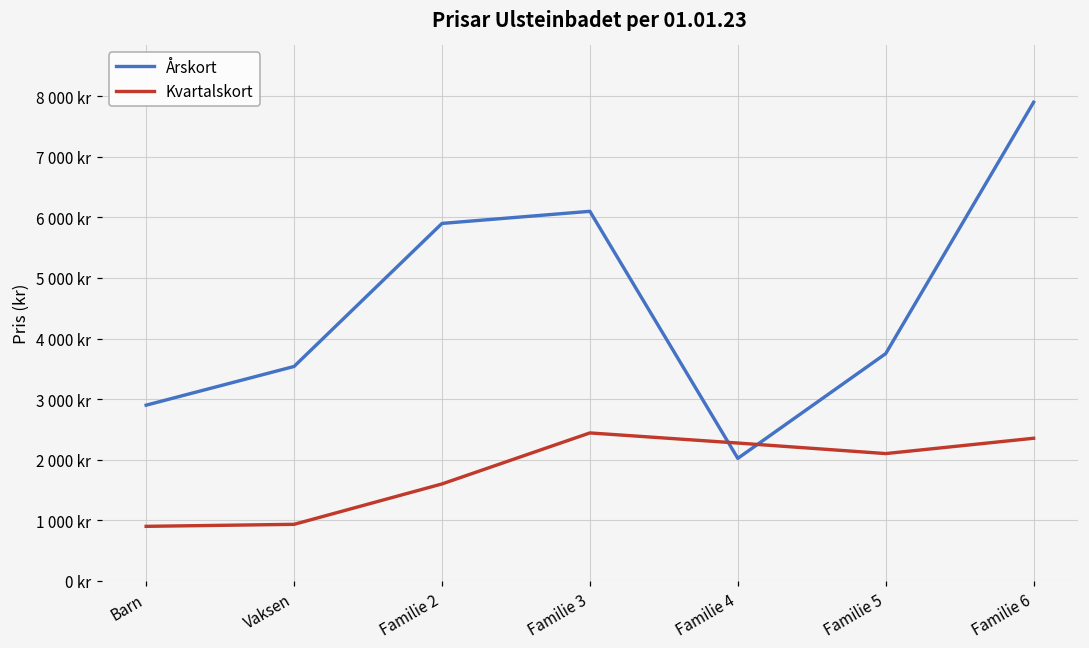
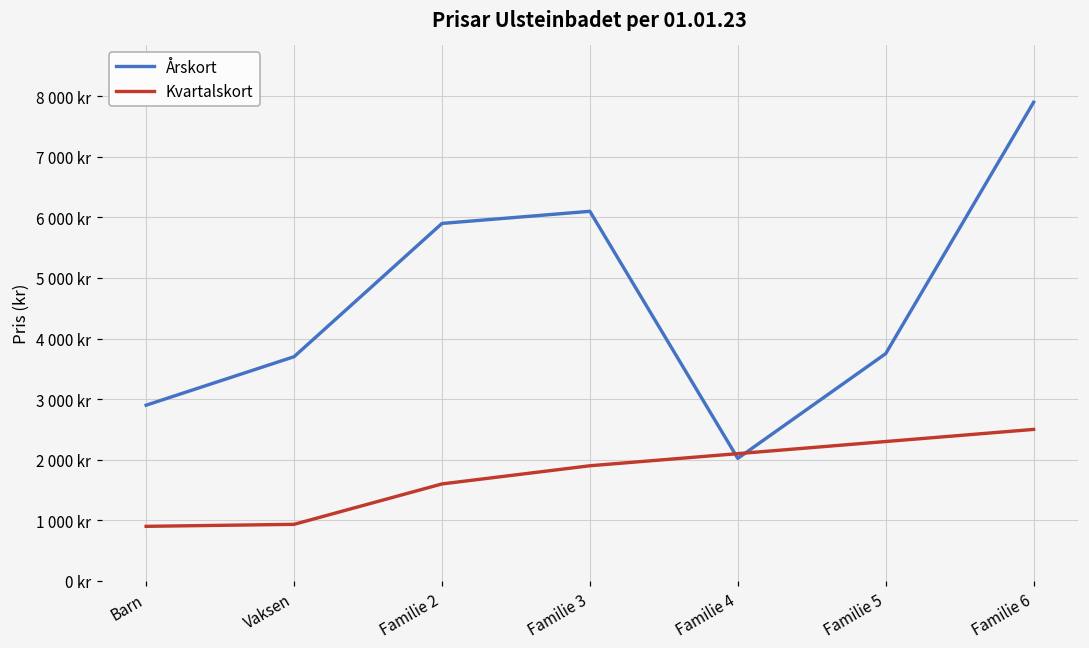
Årskort, Vaksen: 3500 kr -> 3700 kr
Kvartalskort, Familie 3: 2400 kr -> 1900 kr
Kvartalskort, Familie 4: 2300 kr -> 2100 kr
Kvartalskort, Familie 5: 2100 kr -> 2300 kr
Kvartalskort, Familie 6: 2400 kr -> 2500 kr
